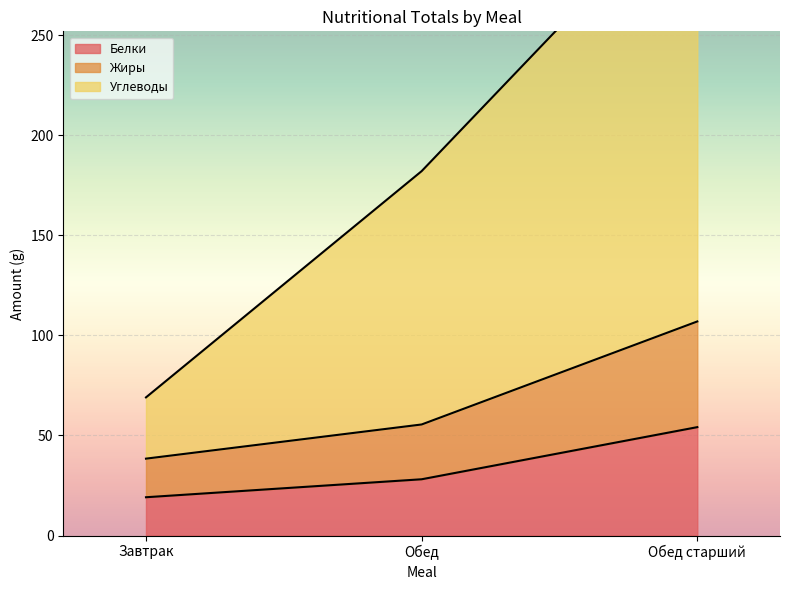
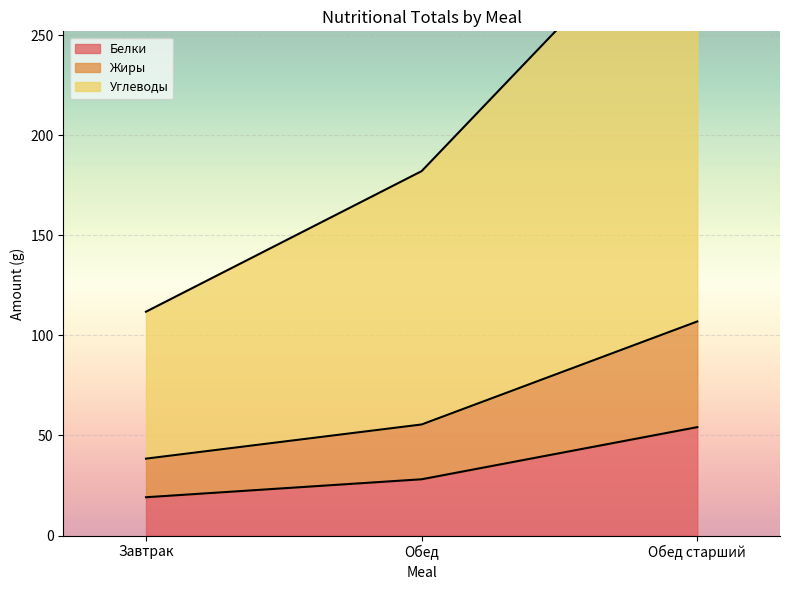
Углеводы, Завтрак: 31 -> 73
